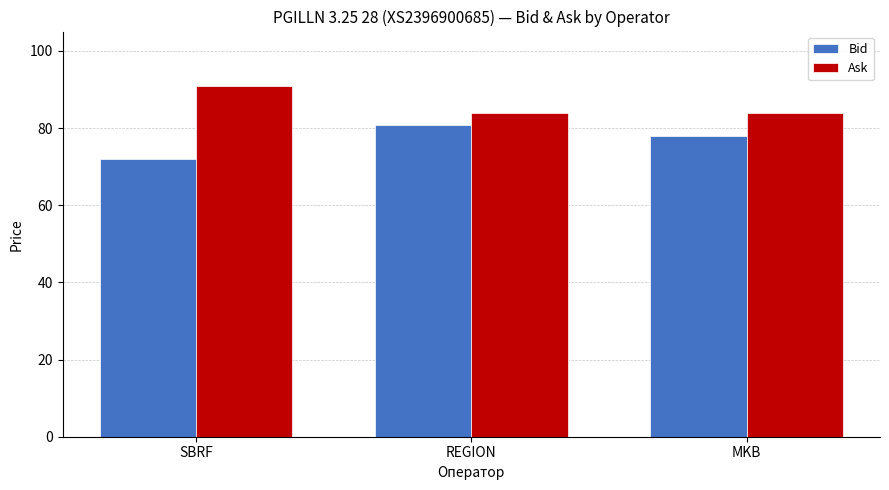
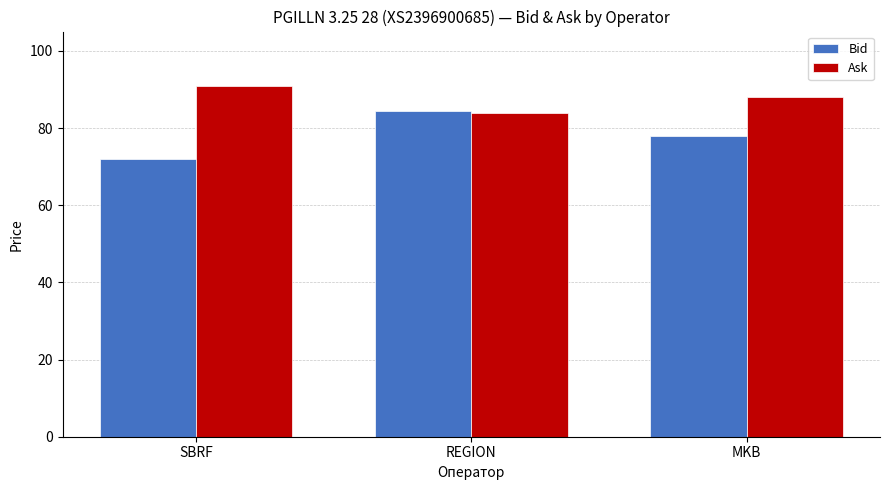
Bid, REGION: 81 -> 85
Ask, MKB: 84 -> 88
